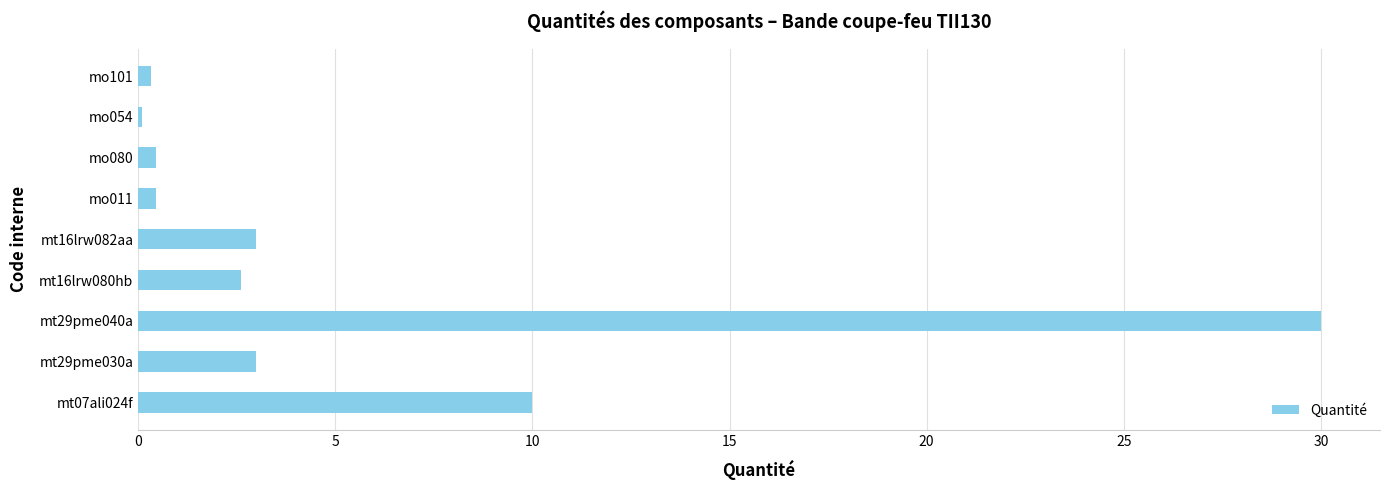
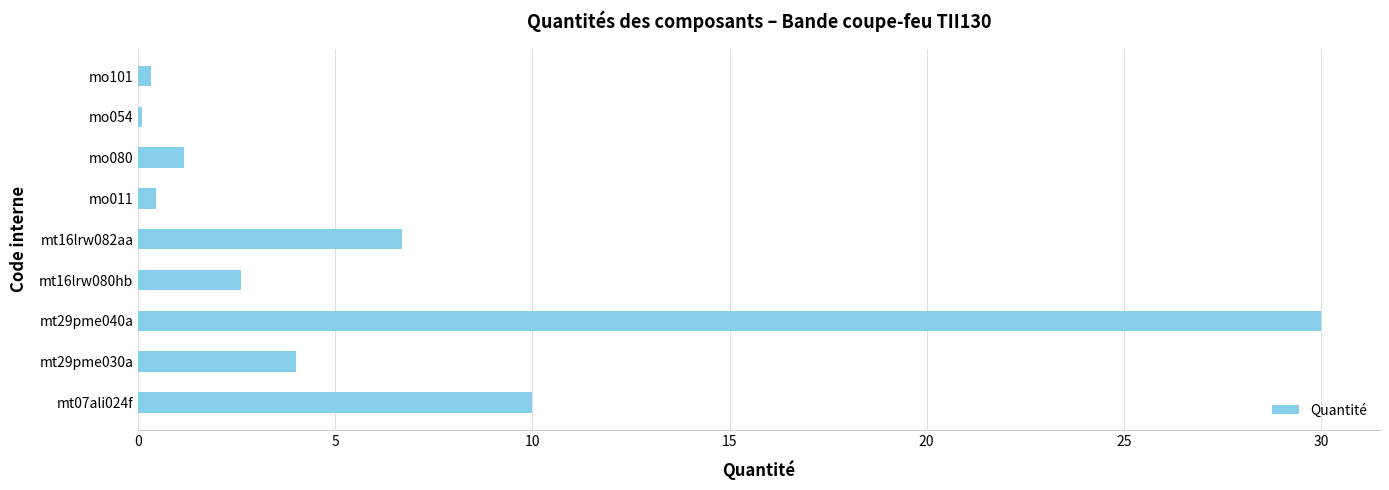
mo080: 0.5 -> 1.2
mt16lrw082aa: 3.0 -> 6.7
mt29pme030a: 3 -> 4
